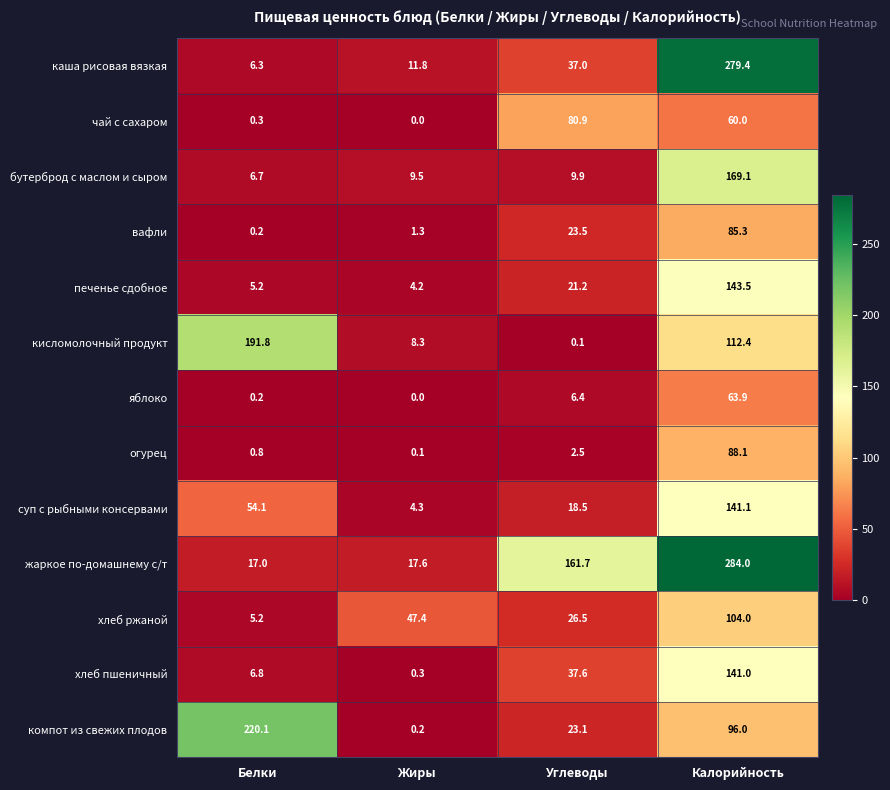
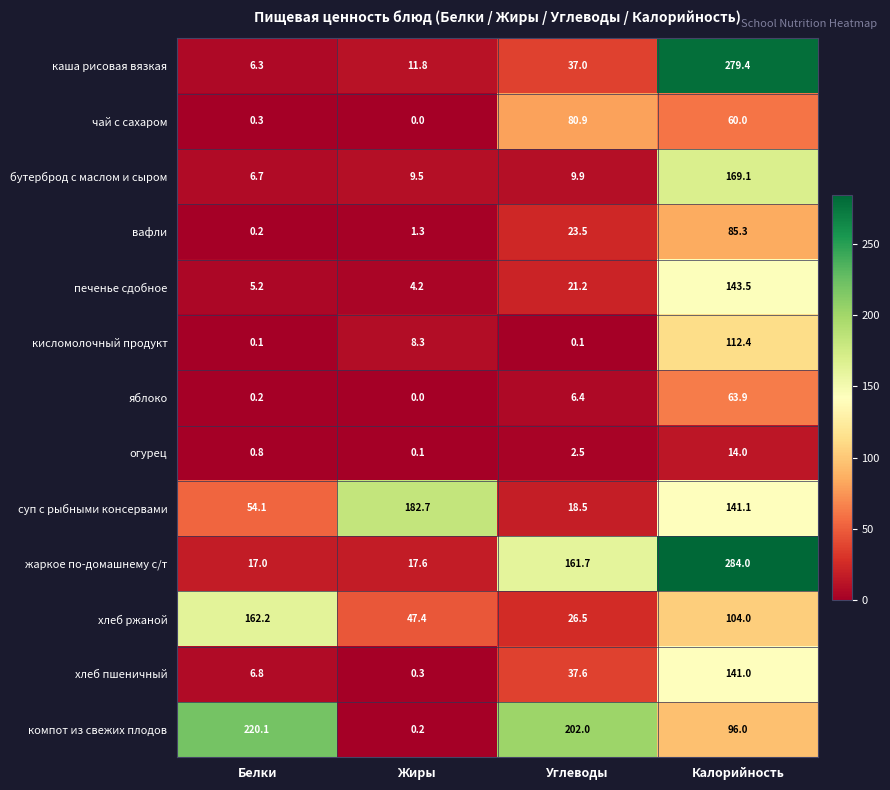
кисломолочный продукт, Белки: 191.8 -> 0.1
огурец, Калорийность: 88.1 -> 14.0
суп с рыбными консервами, Жиры: 4.3 -> 182.7
хлеб ржаной, Белки: 5.2 -> 162.2
компот из свежих плодов, Углеводы: 23.1 -> 202.0
